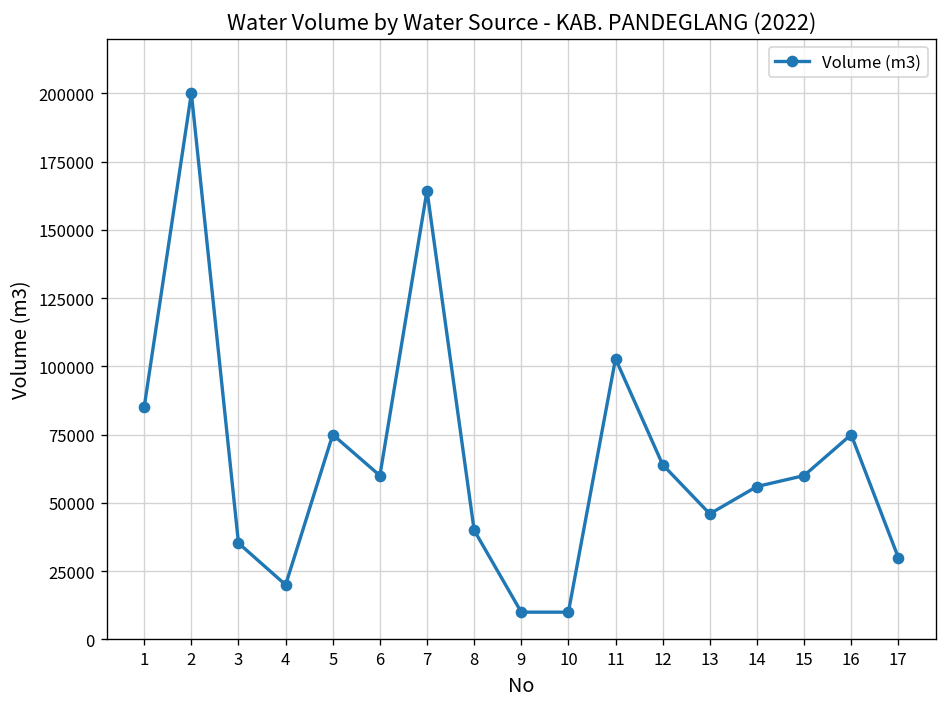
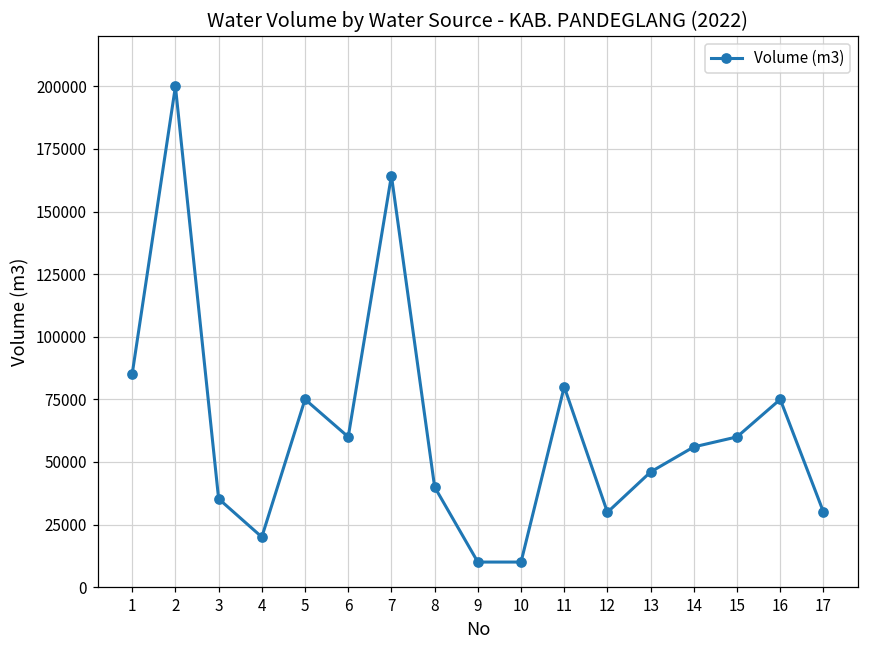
11: 103000 -> 80000
12: 64000 -> 30000
